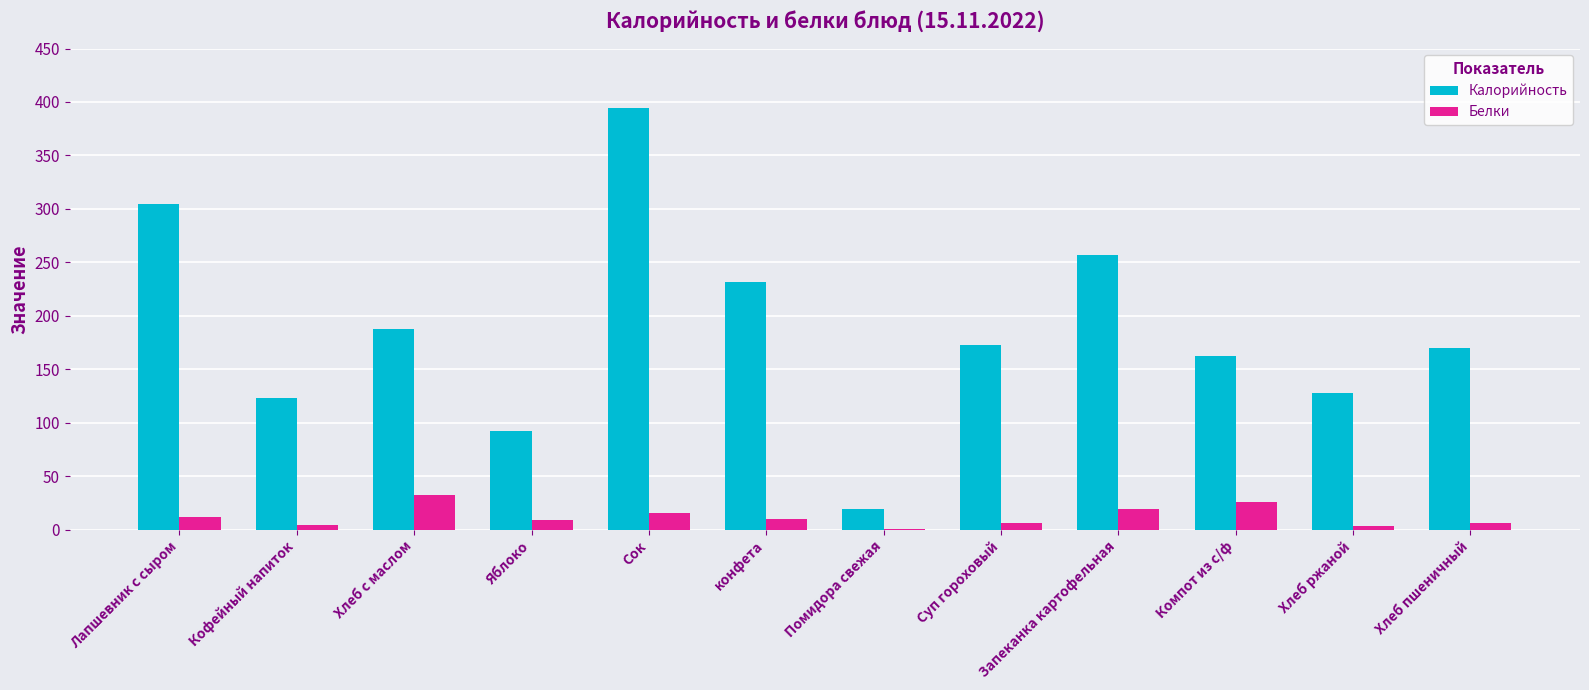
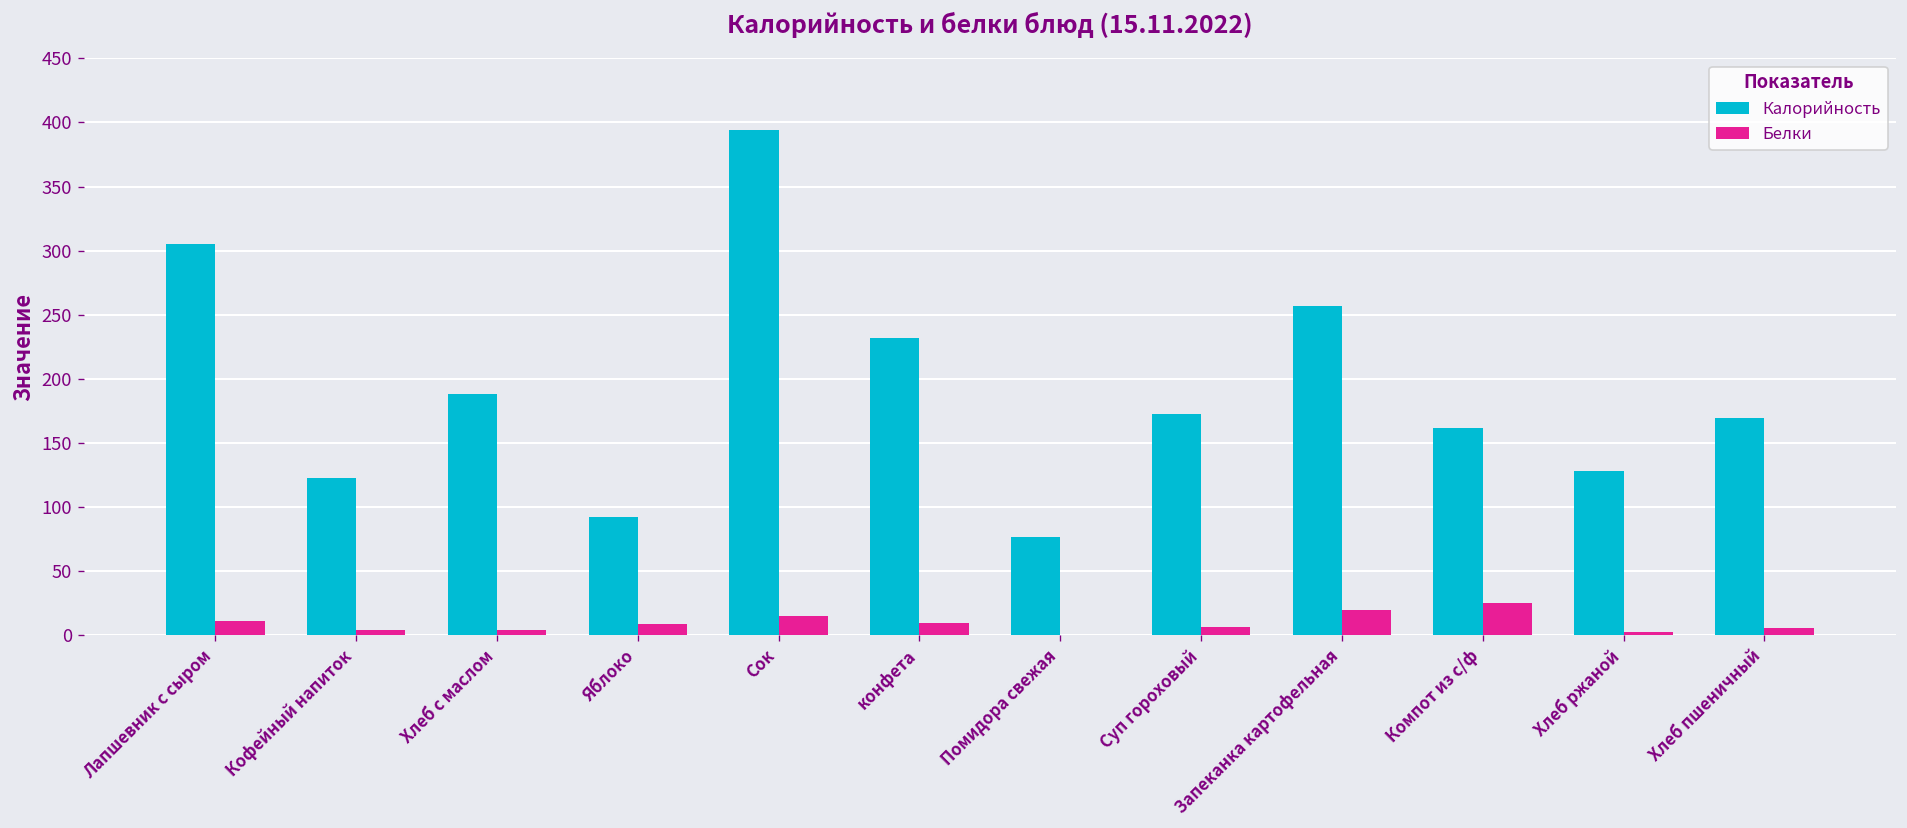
Белки, Хлеб с маслом: 32 -> 4
Калорийность, Помидора свежая: 19 -> 77
